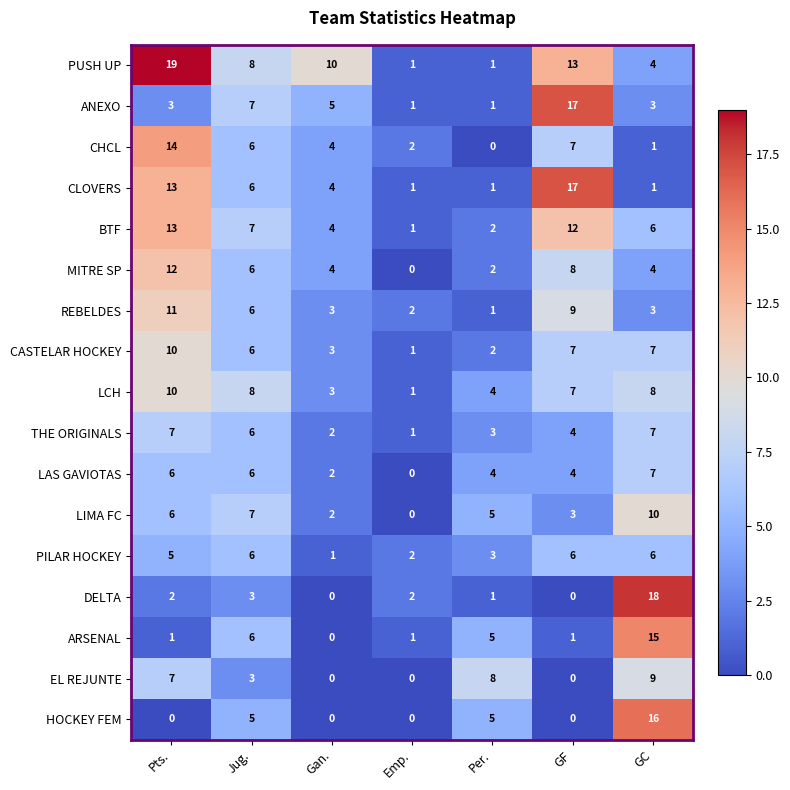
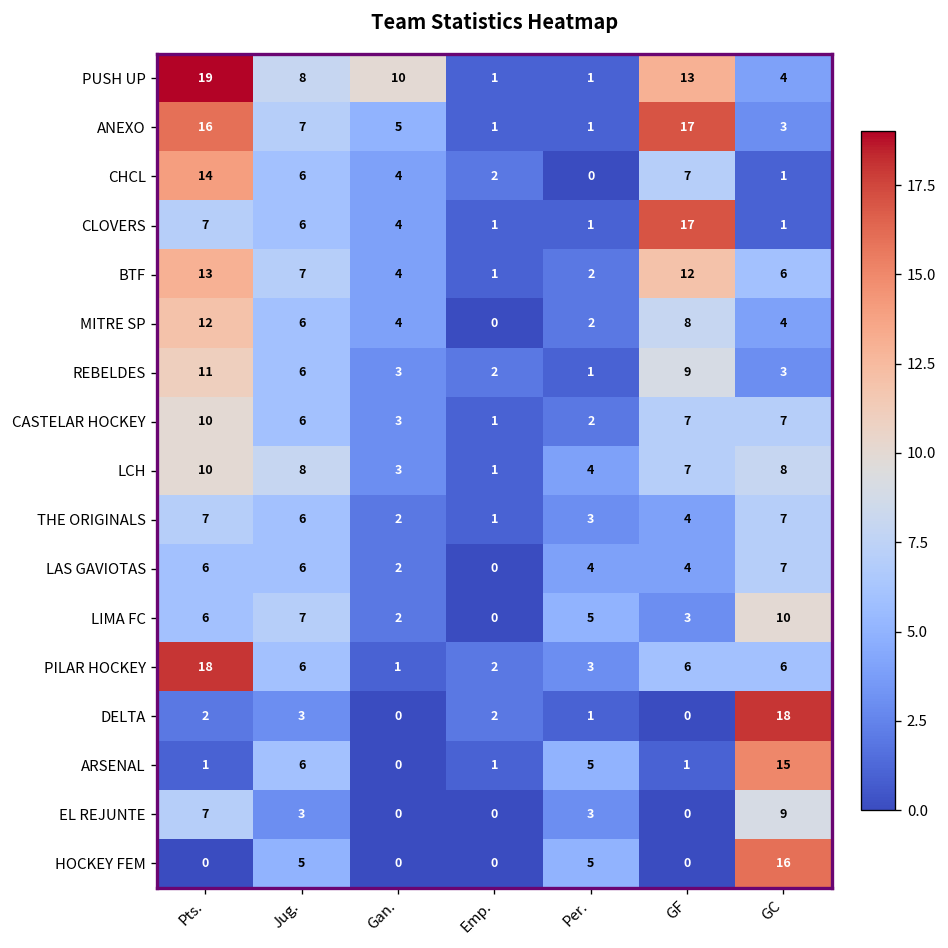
ANEXO, Pts.: 3 -> 16
CLOVERS, Pts.: 13 -> 7
PILAR HOCKEY, Pts.: 5 -> 18
EL REJUNTE, Per.: 8 -> 3
